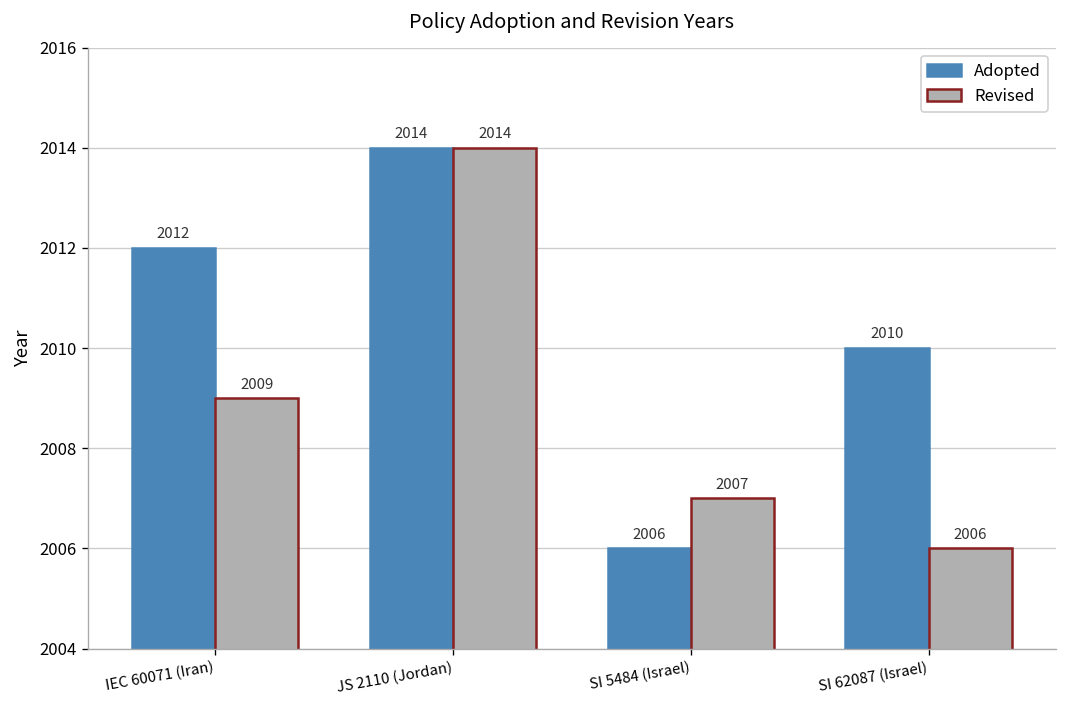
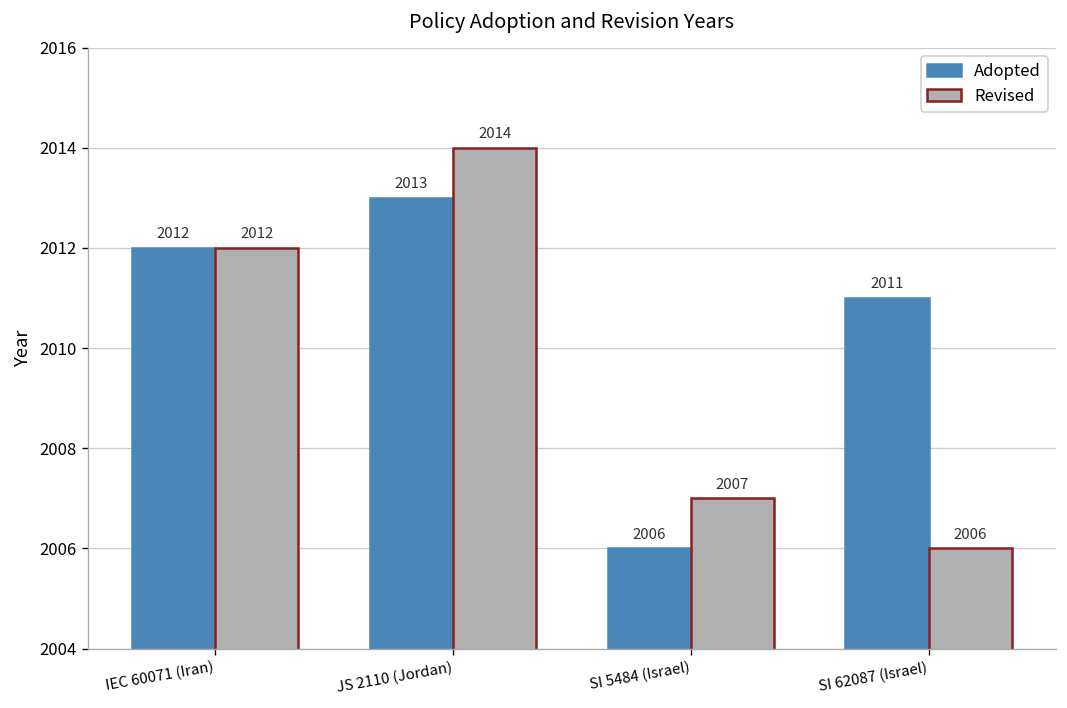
Revised, IEC 60071 (Iran): 2009 -> 2012
Adopted, JS 2110 (Jordan): 2014 -> 2013
Adopted, SI 62087 (Israel): 2010 -> 2011
